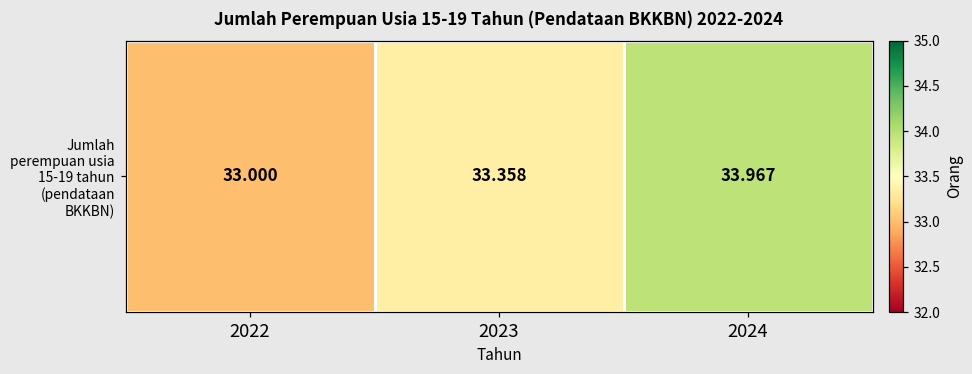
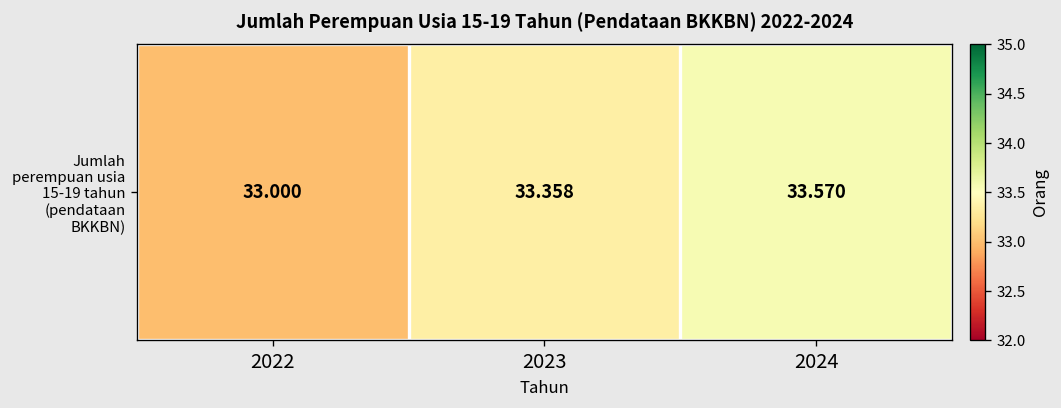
Jumlah perempuan usia 15-19 tahun (pendataan BKKBN), 2024: 33.967 -> 33.570
